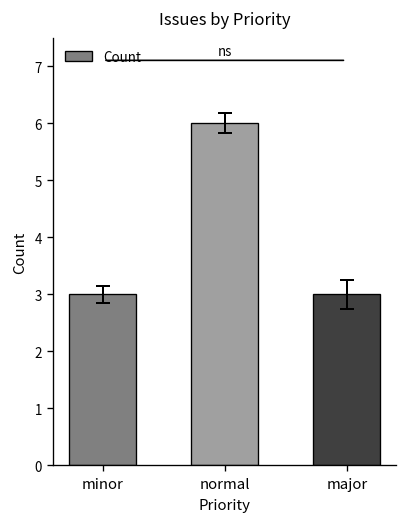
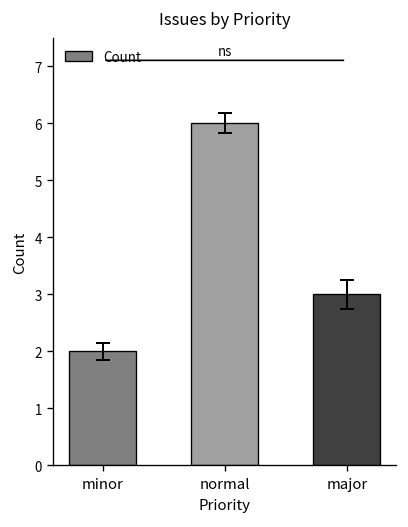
Count, minor: 3 -> 2
